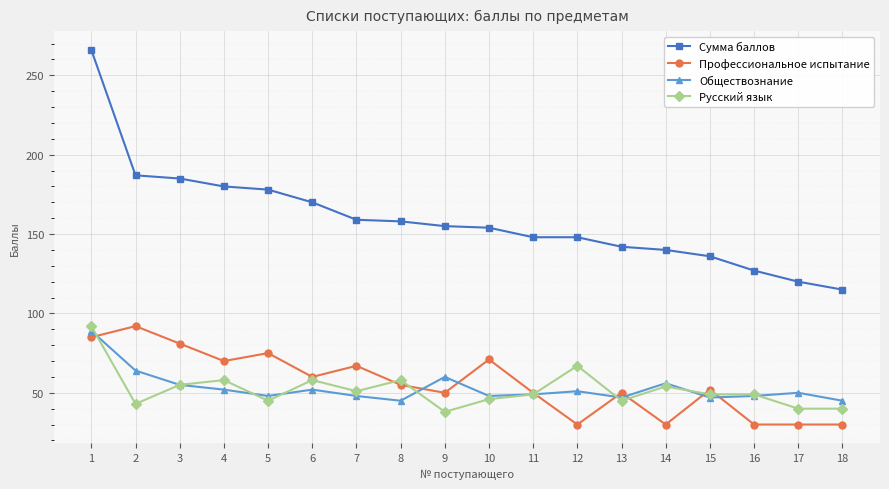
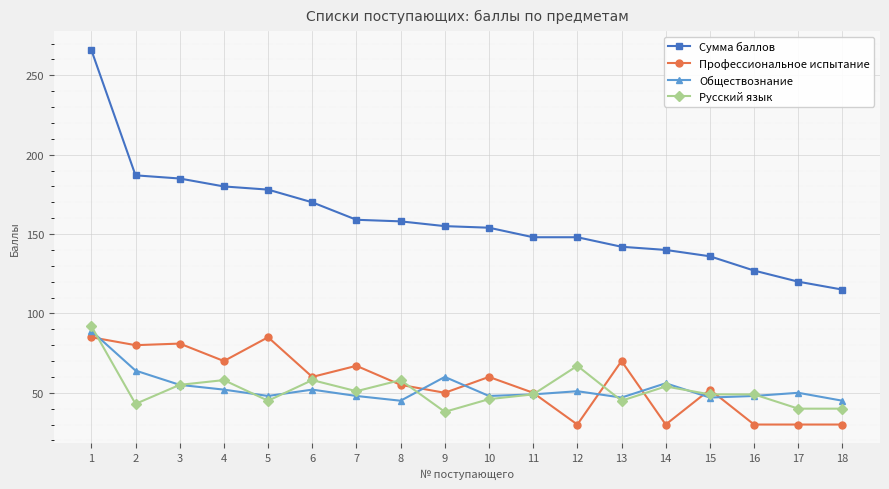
Профессиональное испытание, 2: 92 -> 80
Профессиональное испытание, 5: 75 -> 85
Профессиональное испытание, 10: 71 -> 60
Профессиональное испытание, 13: 50 -> 70
